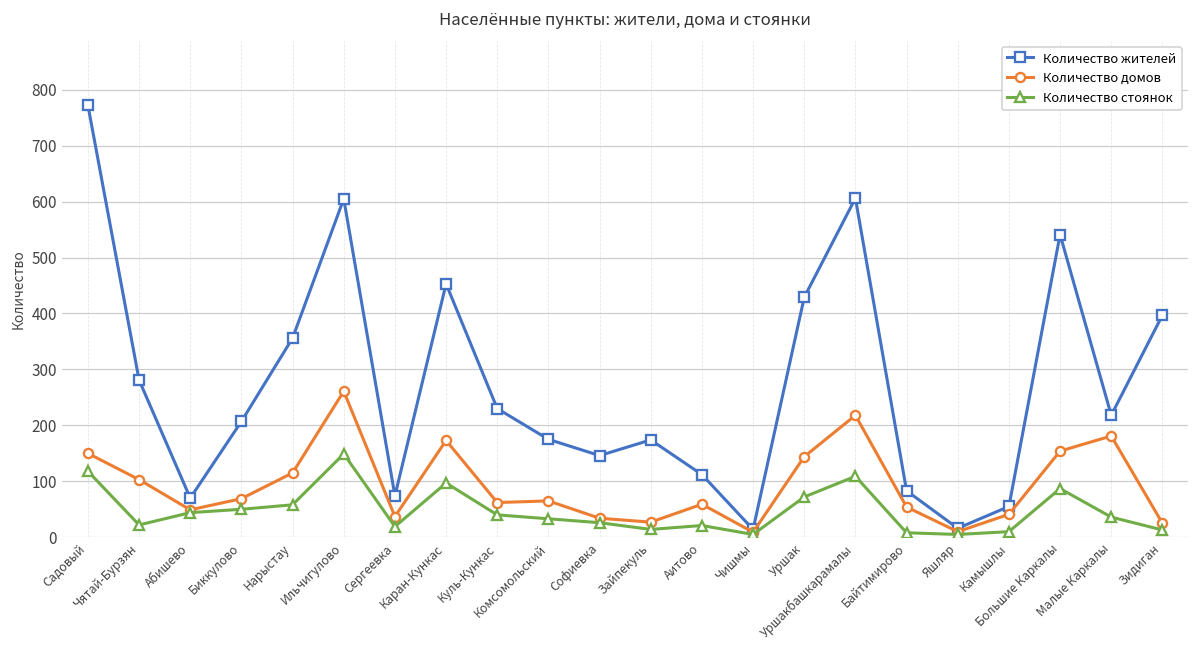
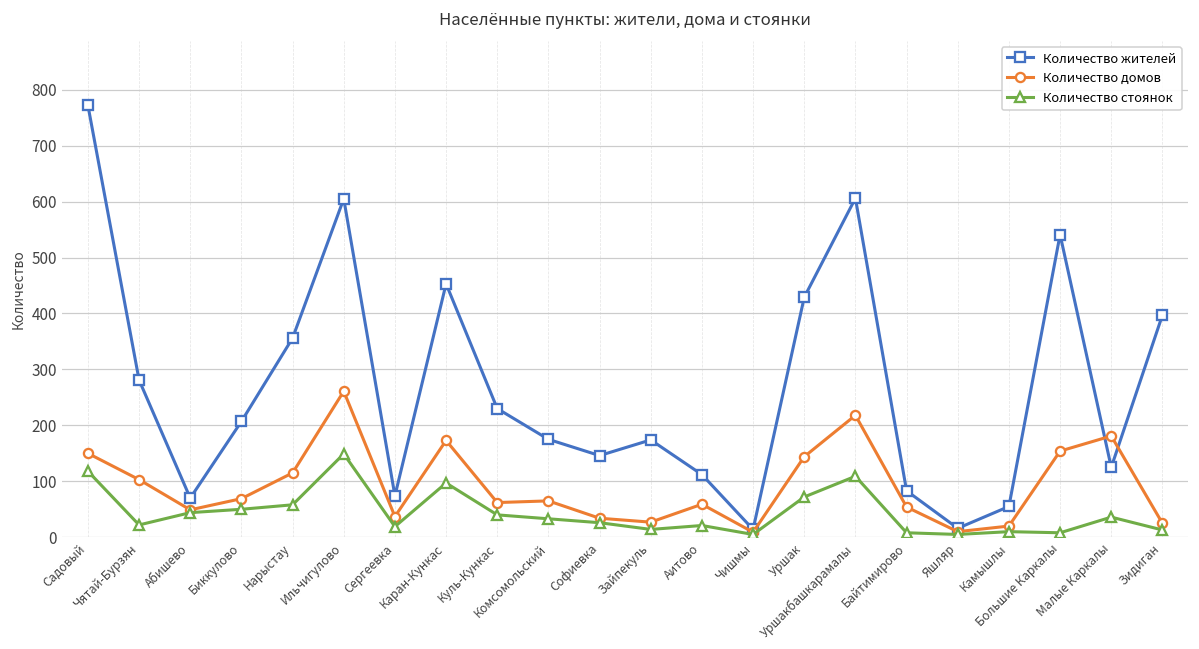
Количество домов, Камышлы: 40 -> 20
Количество стоянок, Большие Каркалы: 90 -> 10
Количество жителей, Малые Каркалы: 220 -> 130
